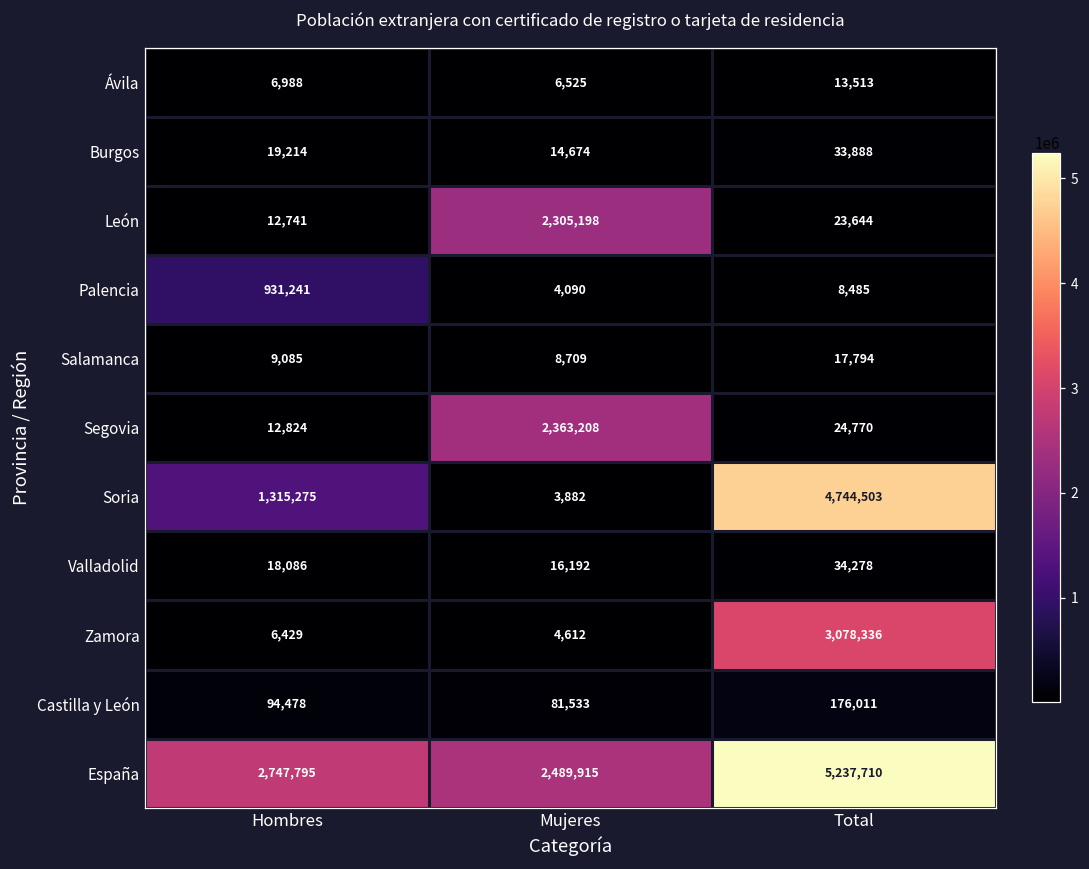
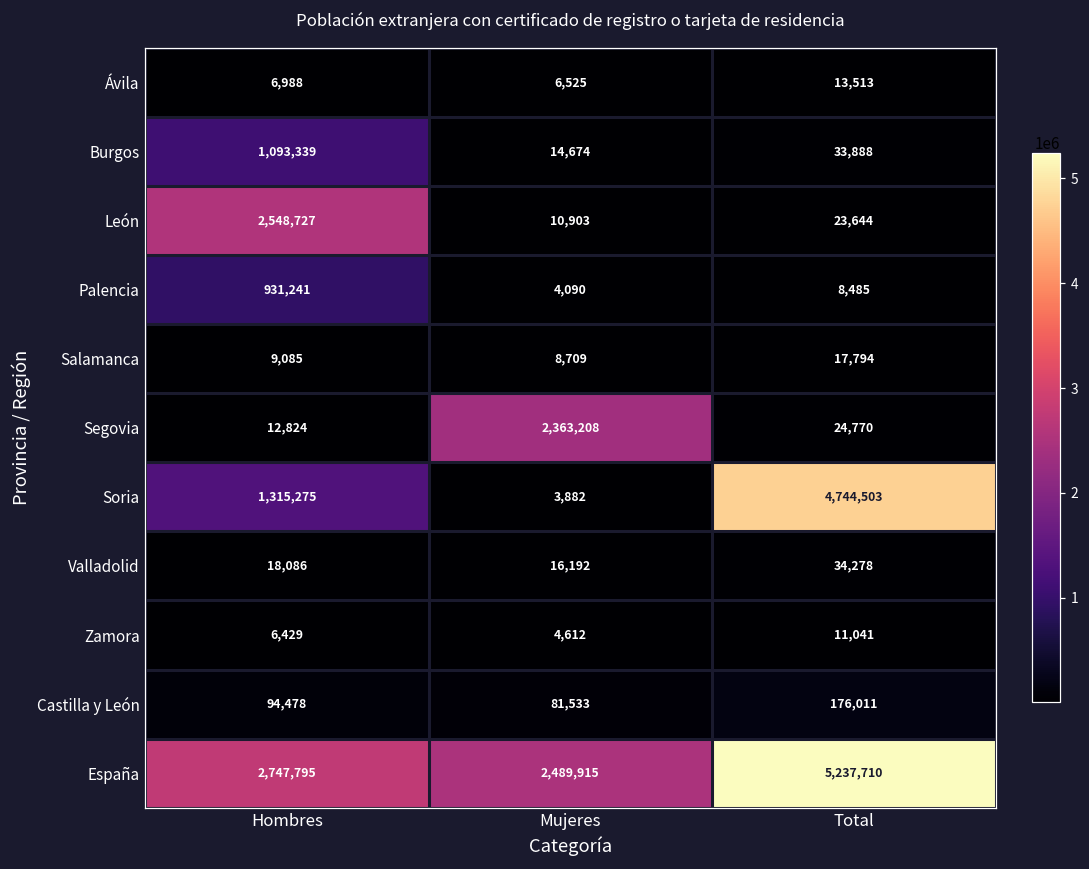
Burgos, Hombres: 19,214 -> 1,093,339
León, Hombres: 12,741 -> 2,548,727
León, Mujeres: 2,305,198 -> 10,903
Zamora, Total: 3,078,336 -> 11,041
